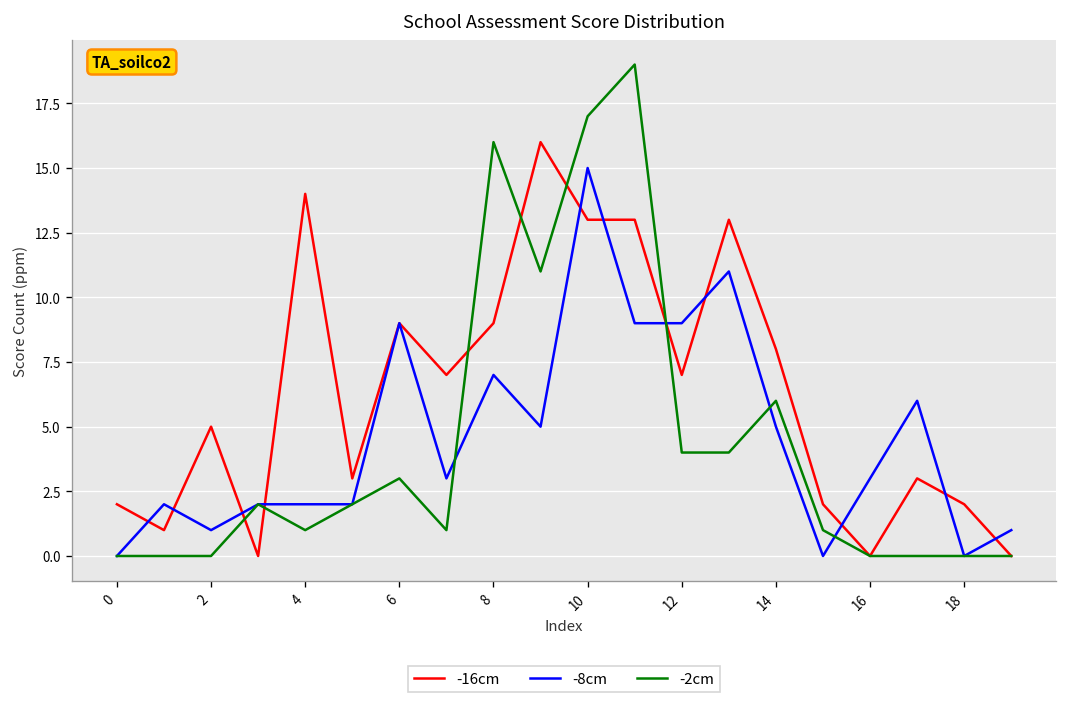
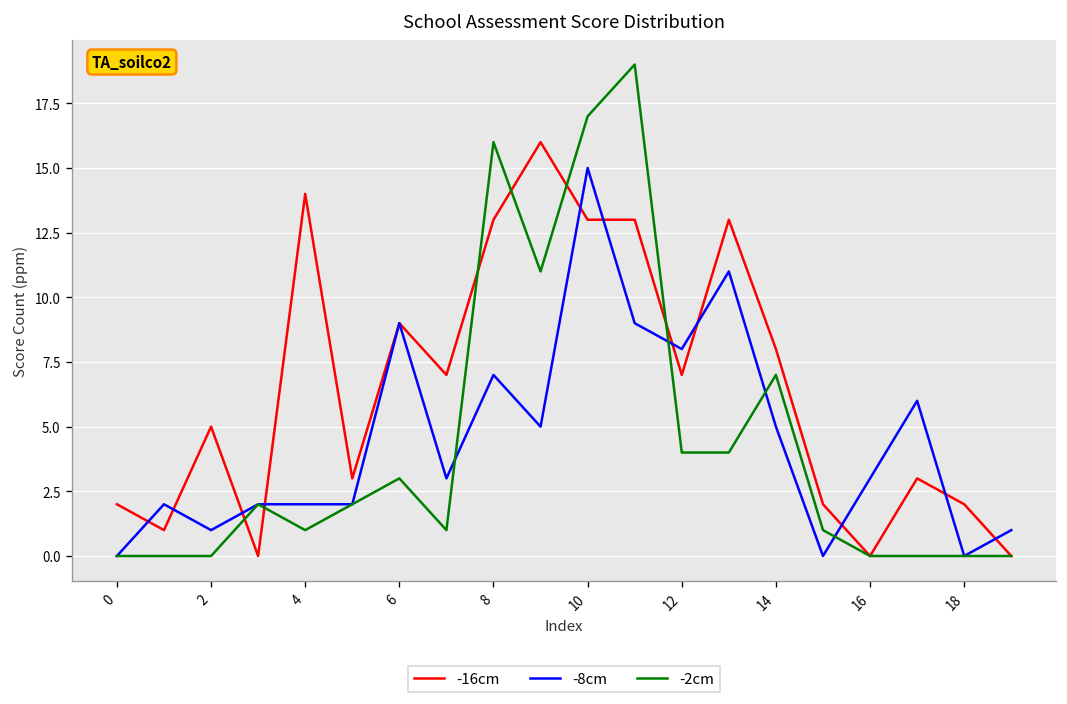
-16cm, 8: 9 -> 13
-8cm, 12: 9 -> 8
-2cm, 14: 6 -> 7
